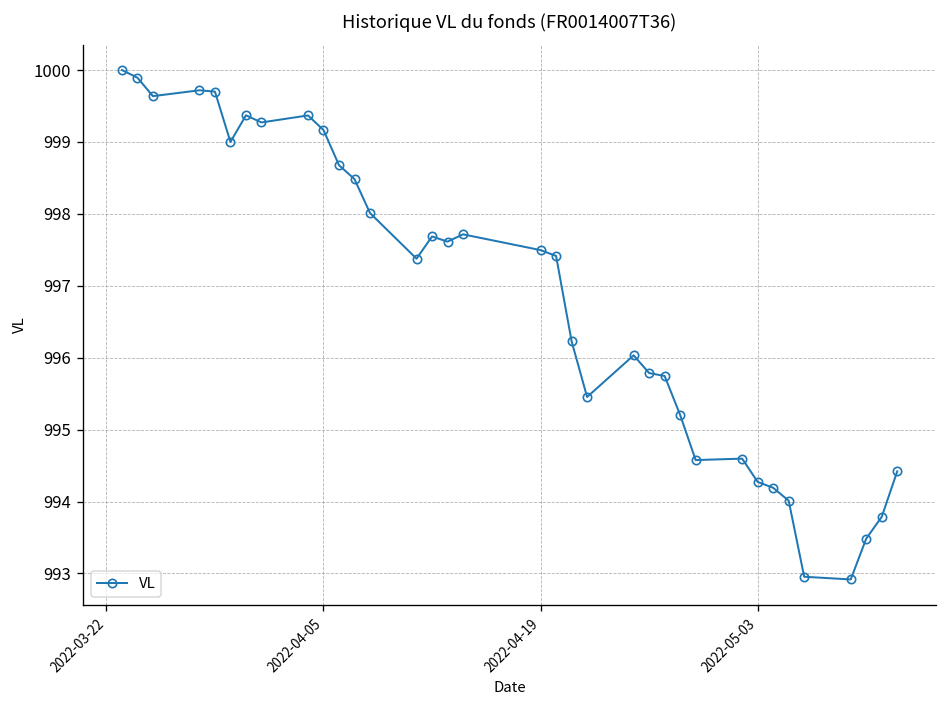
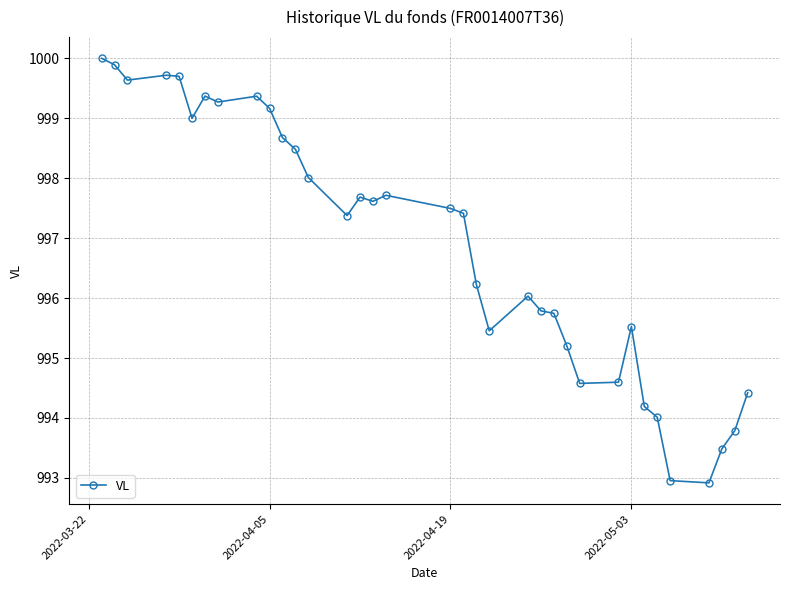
2022-05-03: 994.3 -> 995.5
